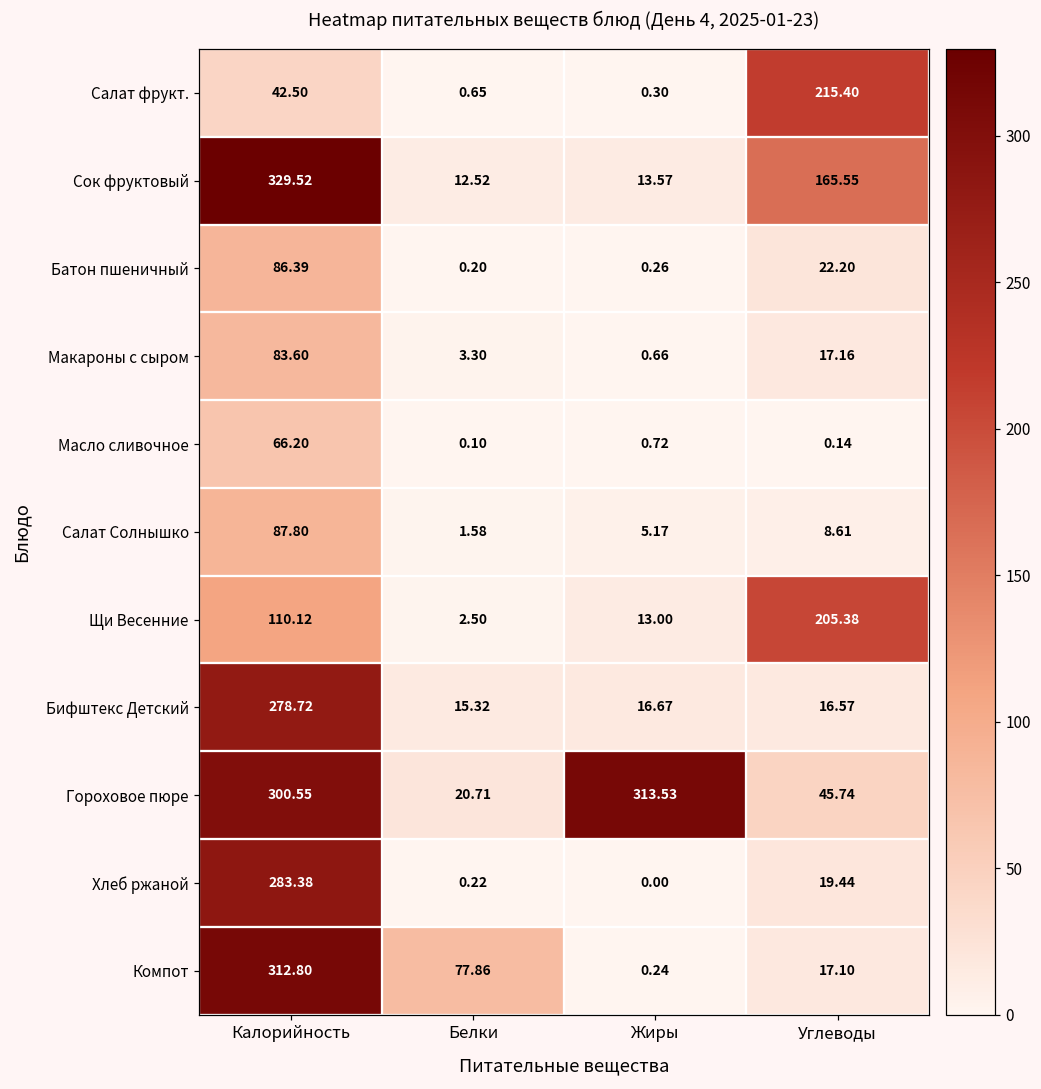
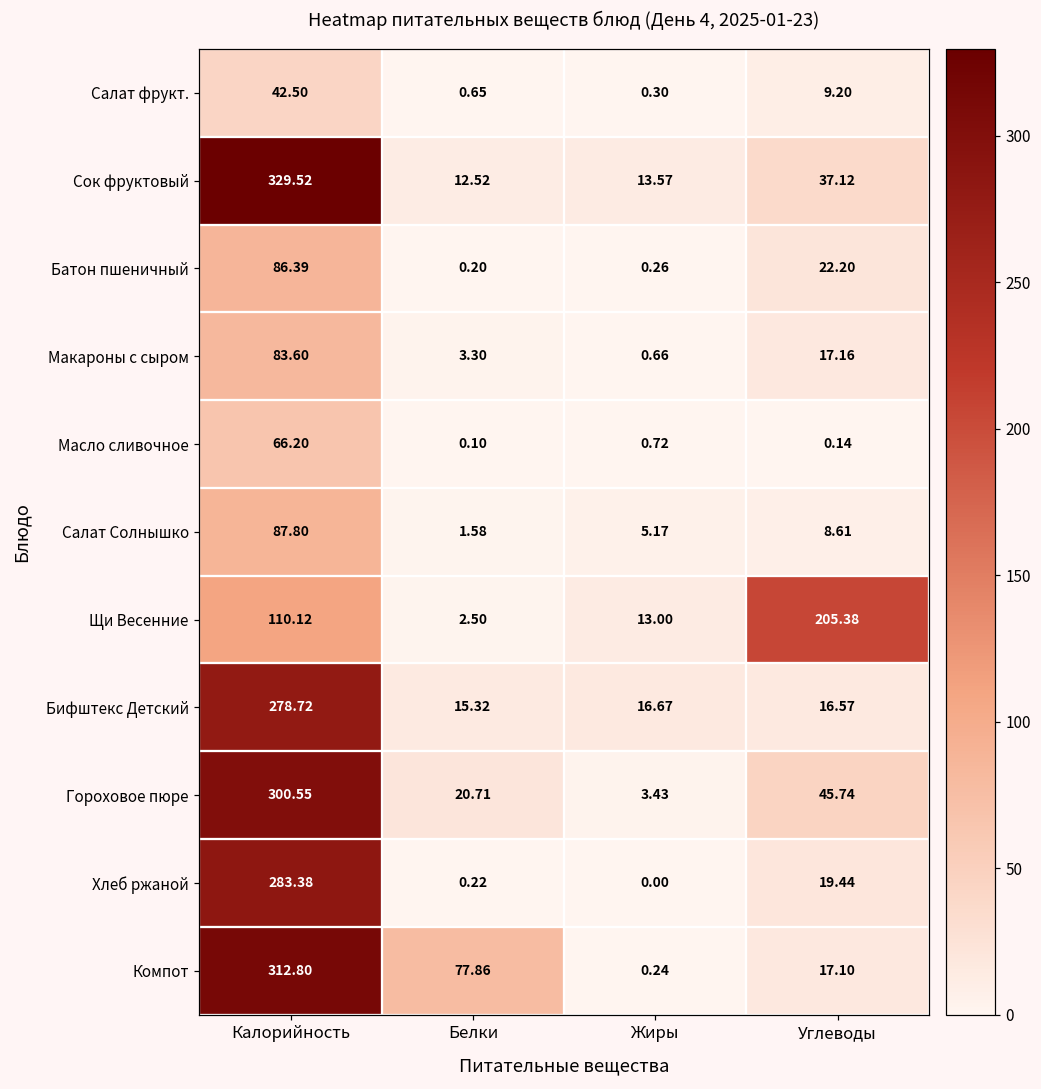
Салат фрукт., Углеводы: 215.40 -> 9.20
Сок фруктовый, Углеводы: 165.55 -> 37.12
Гороховое пюре, Жиры: 313.53 -> 3.43
